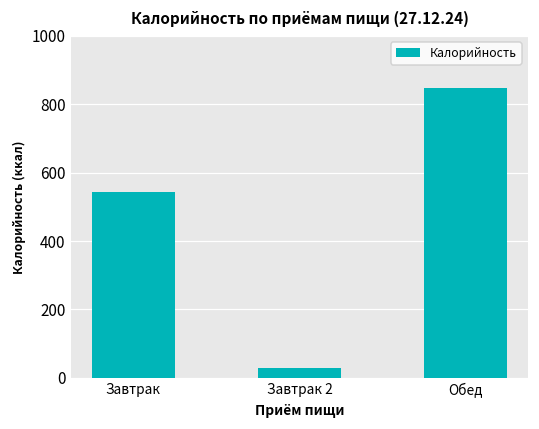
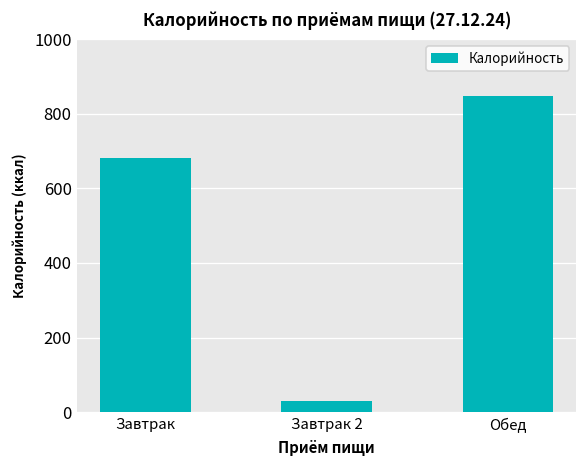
Завтрак: 540 -> 680
